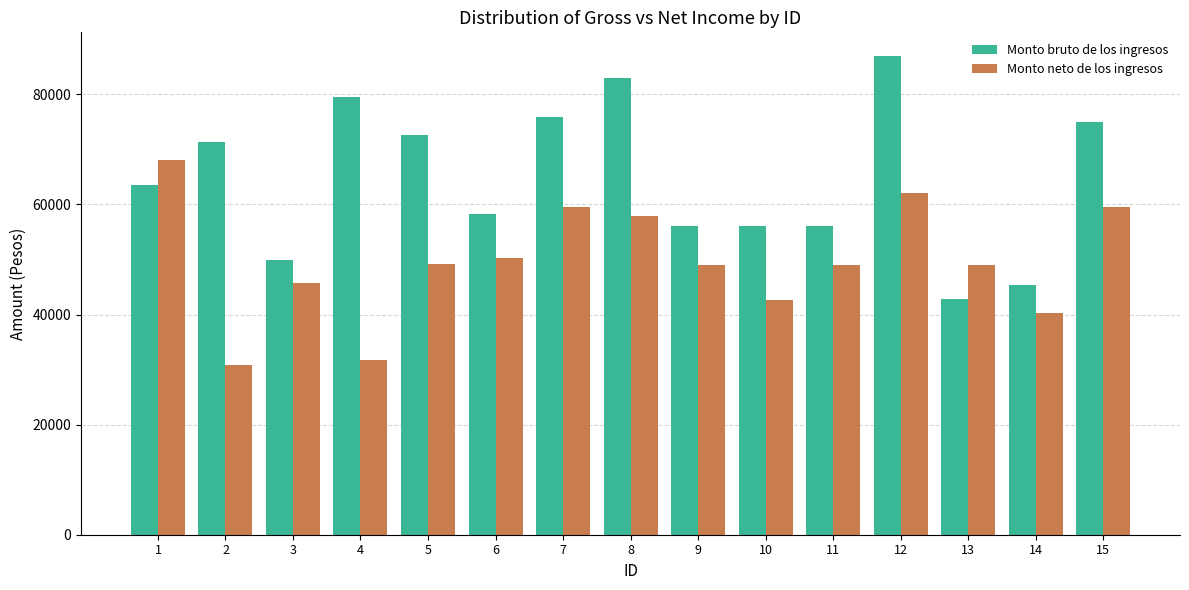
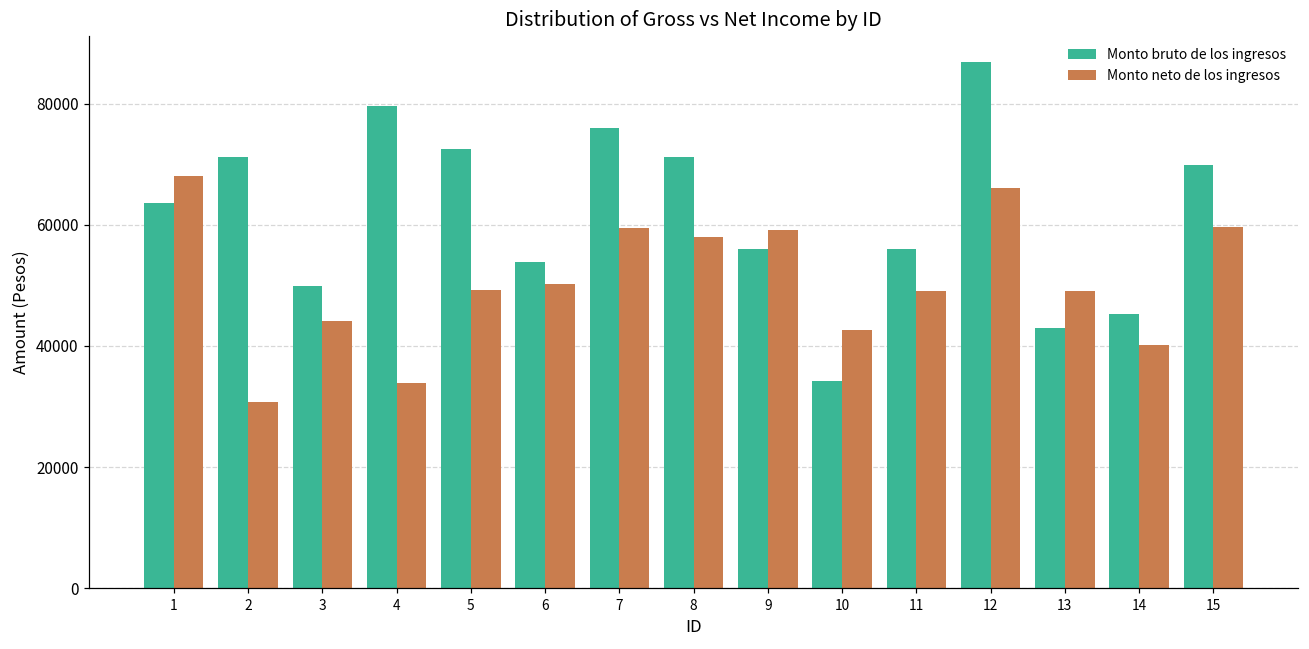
Monto neto de los ingresos, 3: 46000 -> 44000
Monto neto de los ingresos, 4: 32000 -> 34000
Monto bruto de los ingresos, 6: 58000 -> 54000
Monto bruto de los ingresos, 8: 83000 -> 71000
Monto neto de los ingresos, 9: 49000 -> 59000
Monto bruto de los ingresos, 10: 56000 -> 34000
Monto neto de los ingresos, 12: 62000 -> 66000
Monto bruto de los ingresos, 15: 75000 -> 70000
